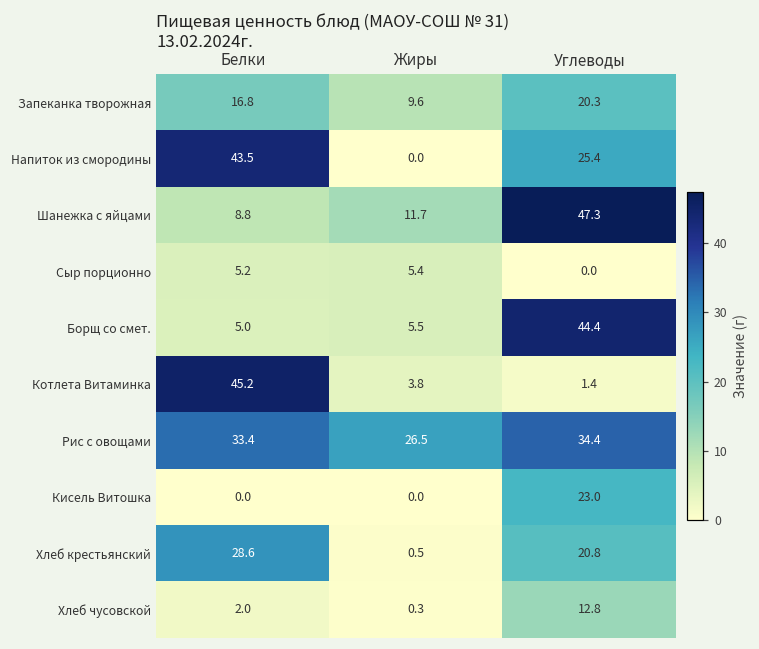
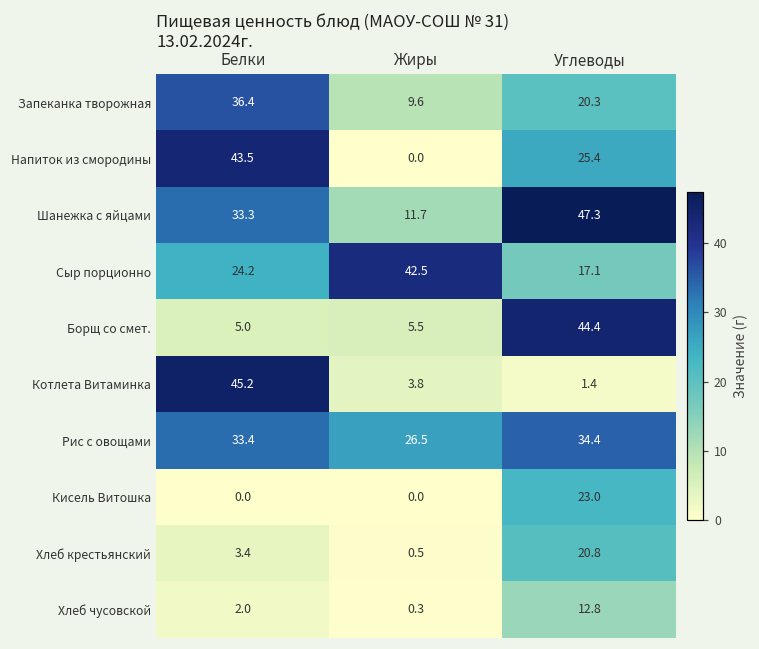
Запеканка творожная, Белки: 16.8 -> 36.4
Шанежка с яйцами, Белки: 8.8 -> 33.3
Сыр порционно, Белки: 5.2 -> 24.2
Сыр порционно, Жиры: 5.4 -> 42.5
Сыр порционно, Углеводы: 0.0 -> 17.1
Хлеб крестьянский, Белки: 28.6 -> 3.4
